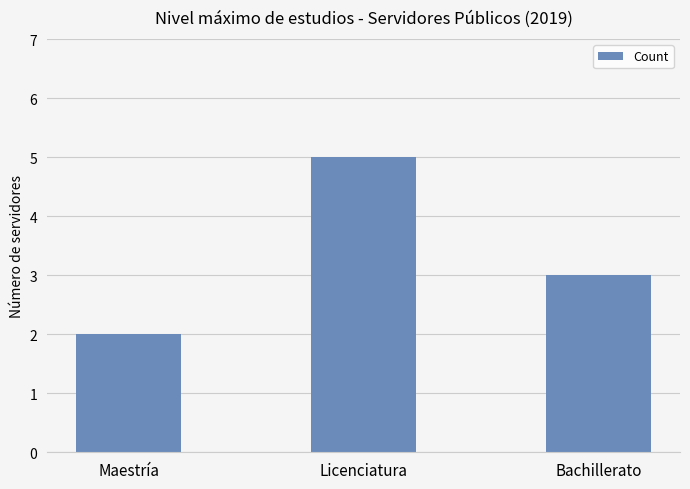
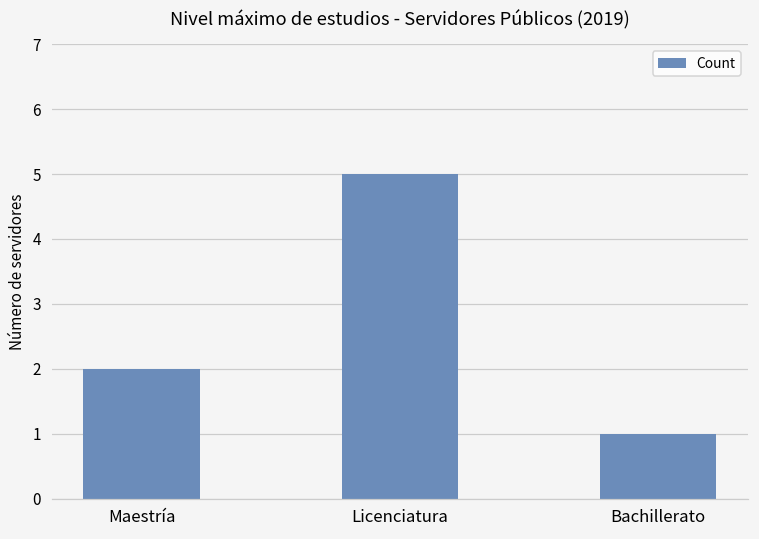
Bachillerato: 3 -> 1
